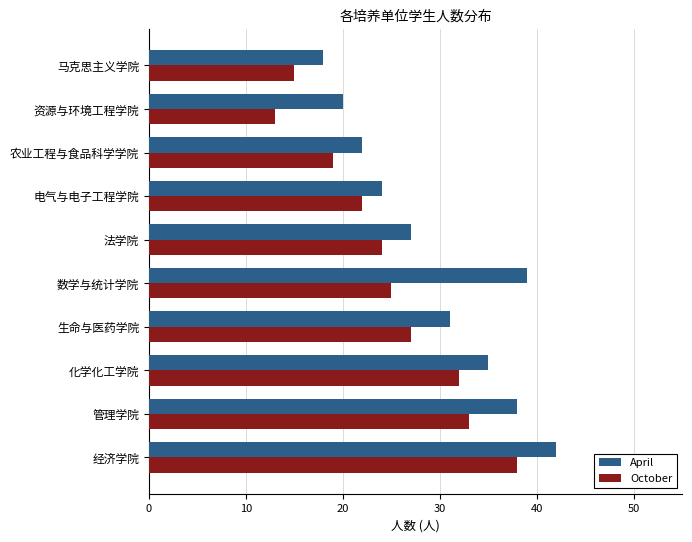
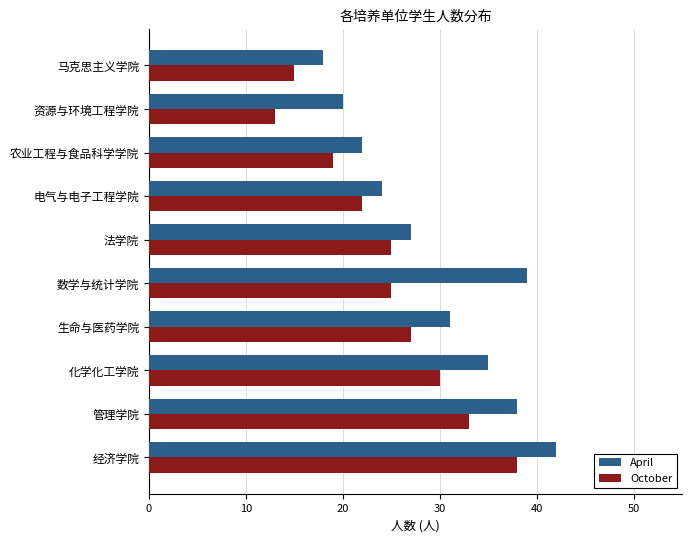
October, 法学院: 24 -> 25
October, 化学化工学院: 32 -> 30
